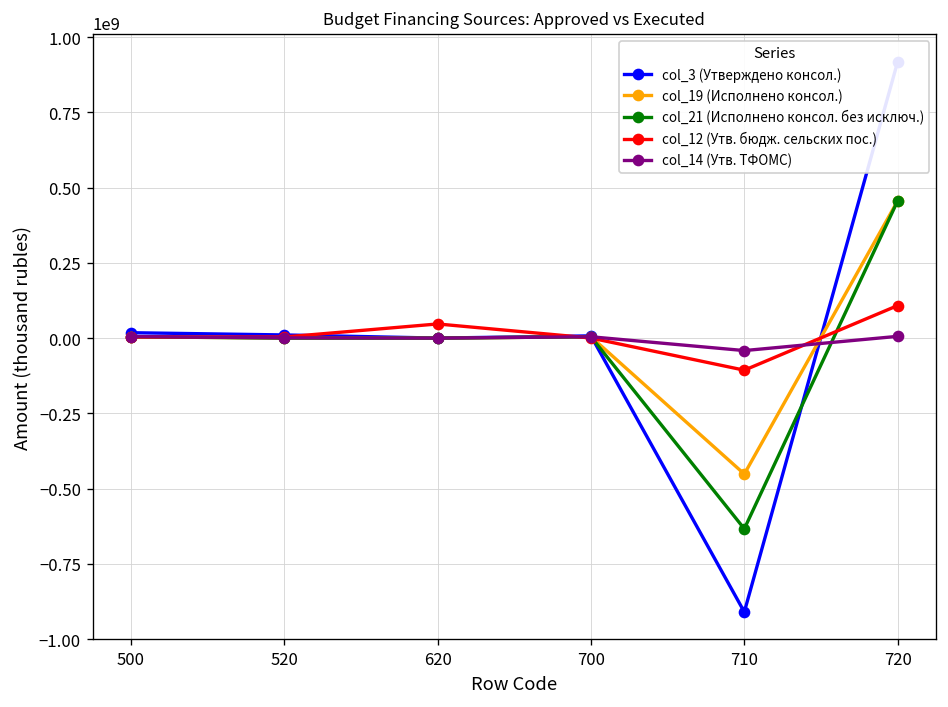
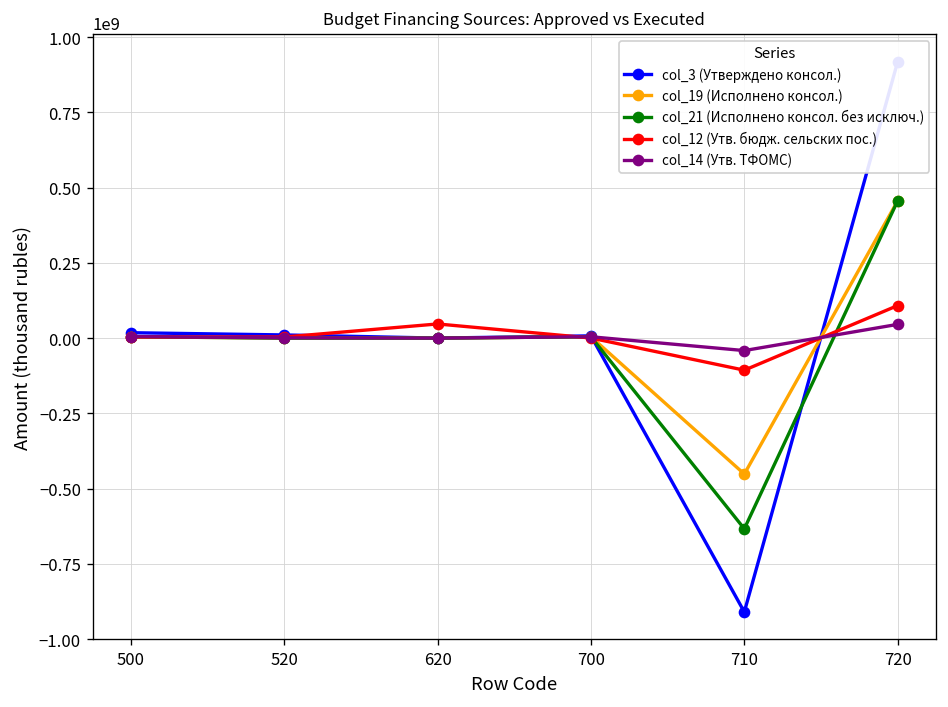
col_14 (Утв. ТФОМС), 720: 10000000 -> 50000000
